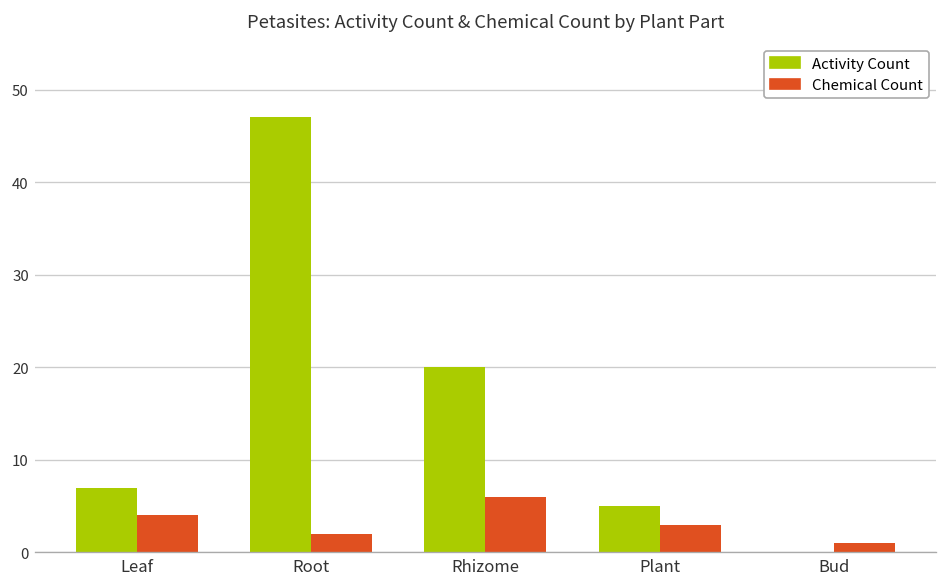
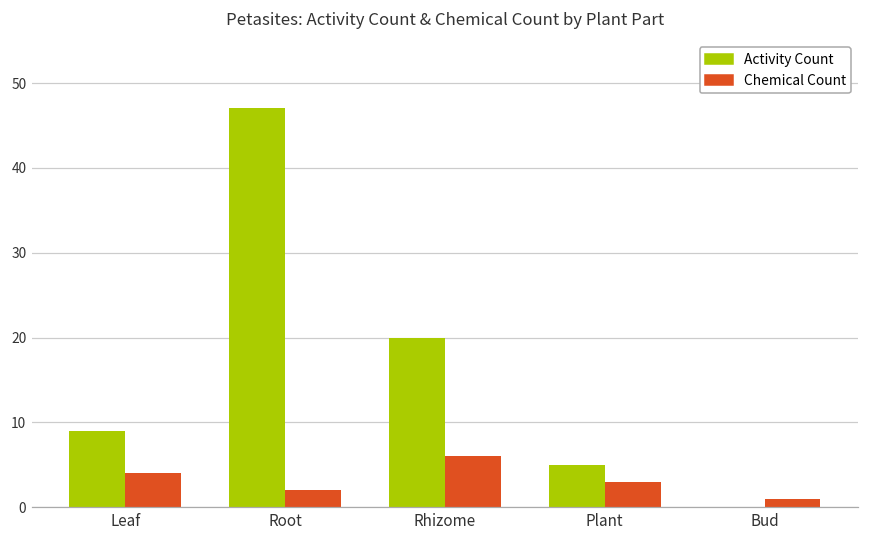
Activity Count, Leaf: 7 -> 9
